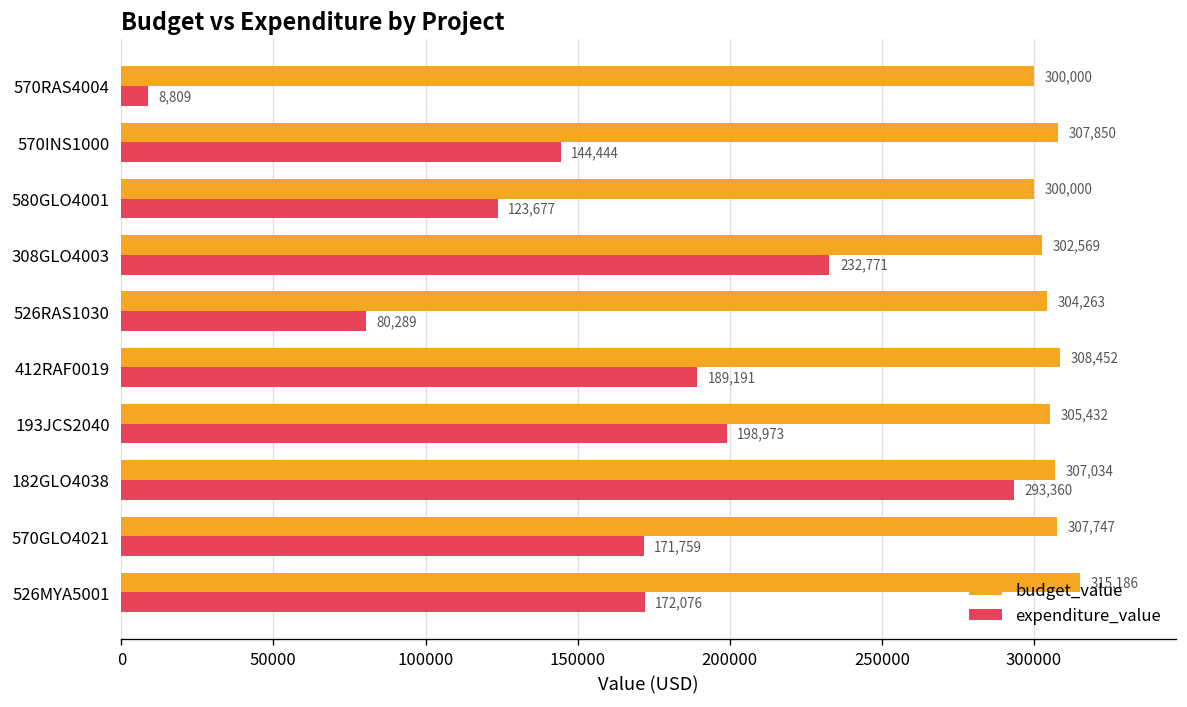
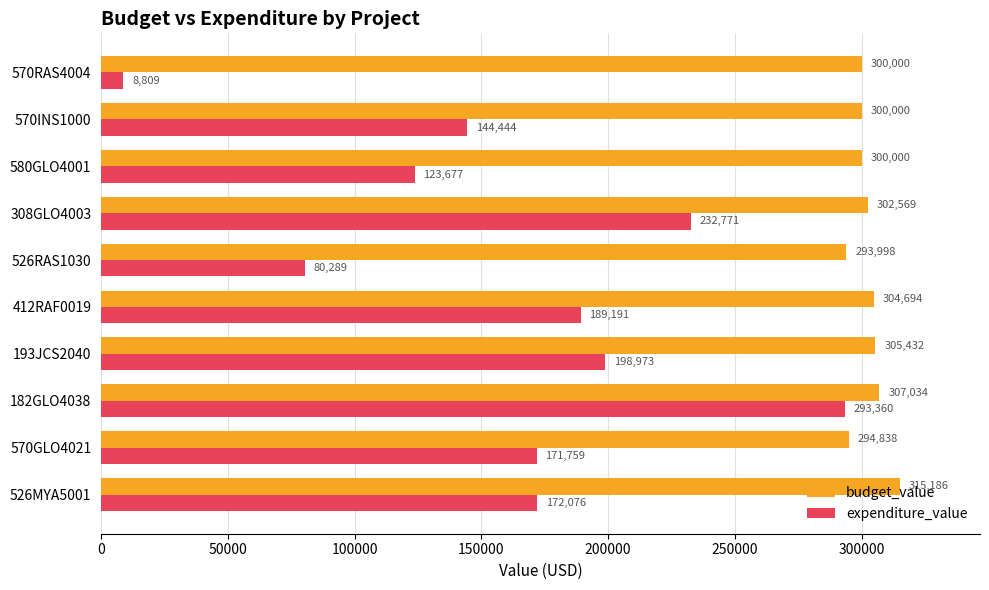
budget_value, 570INS1000: 307,850 -> 300,000
budget_value, 526RAS1030: 304,263 -> 293,998
budget_value, 412RAF0019: 308,452 -> 304,694
budget_value, 570GLO4021: 307,747 -> 294,838
